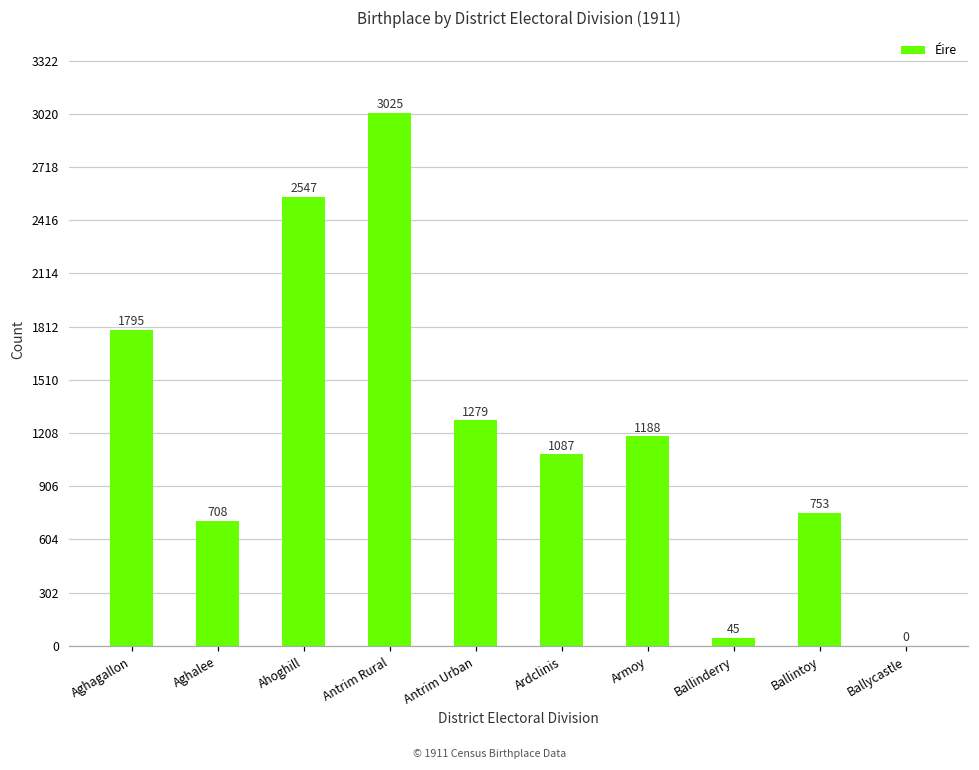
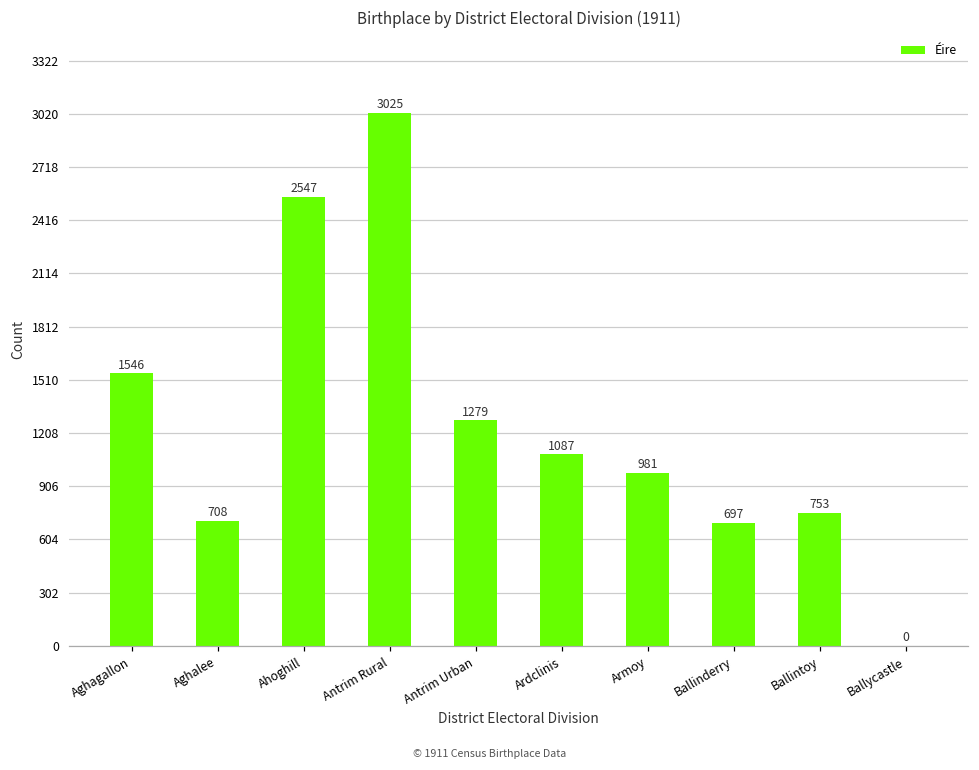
Aghagallon: 1795 -> 1546
Armoy: 1188 -> 981
Ballinderry: 45 -> 697
